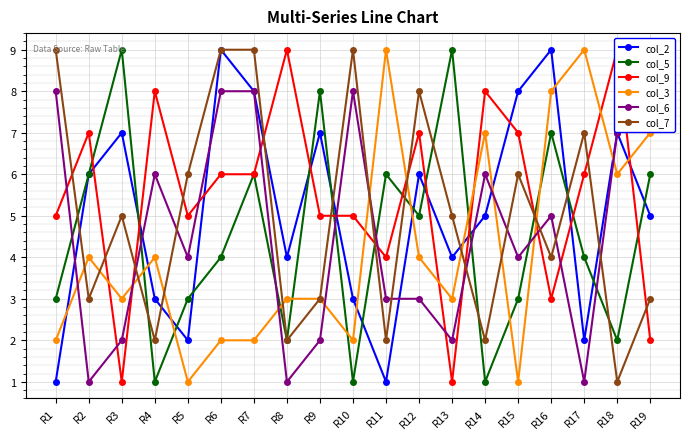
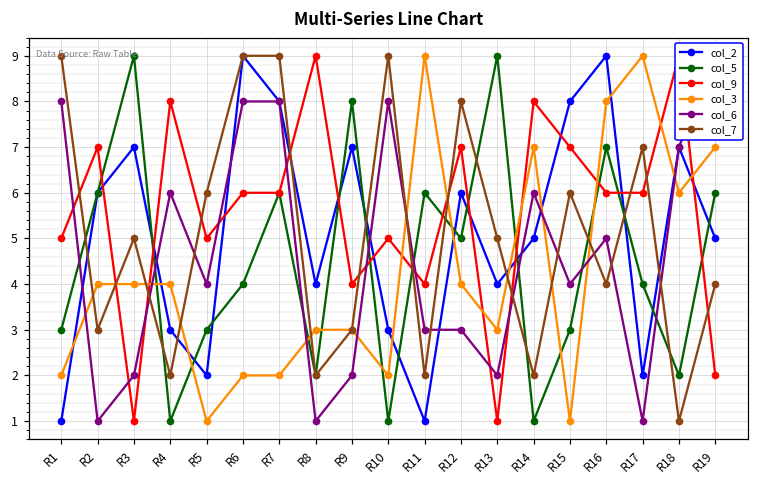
col_3, R3: 3 -> 4
col_9, R9: 5 -> 4
col_9, R16: 3 -> 6
col_7, R19: 3 -> 4
